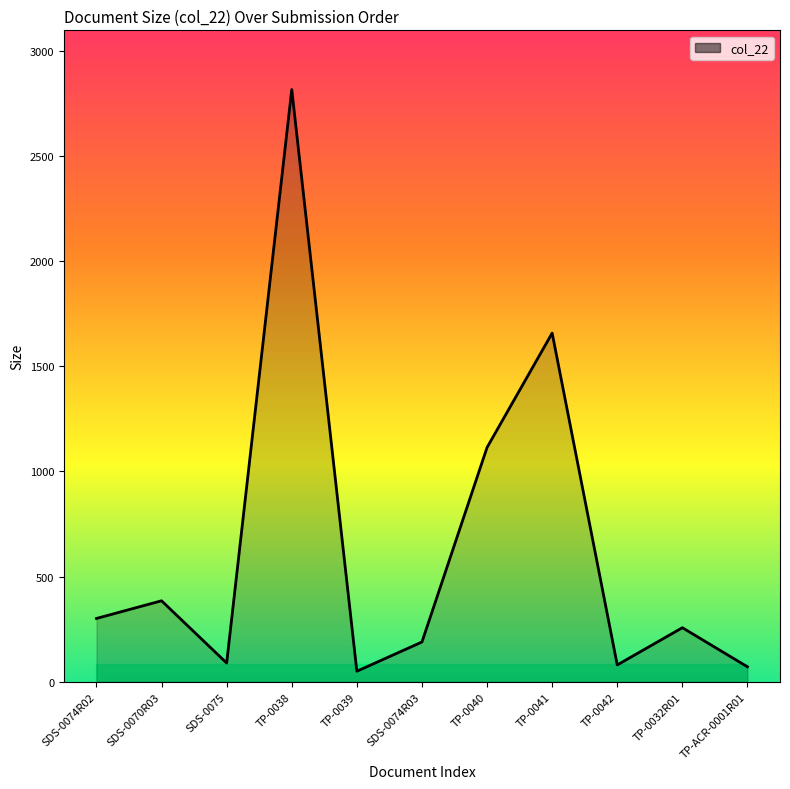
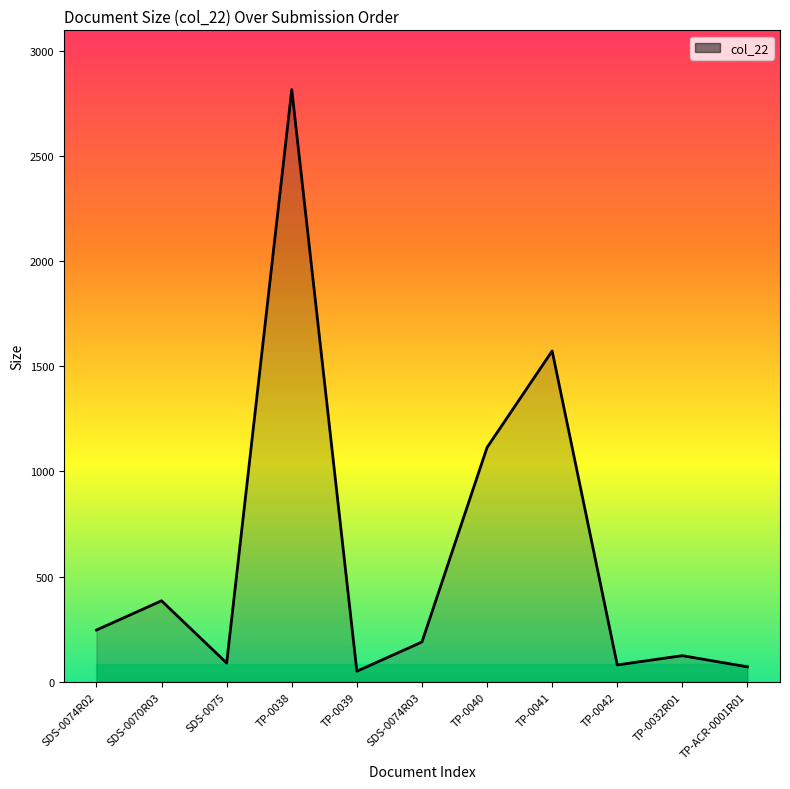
col_22, SDS-0074R02: 300 -> 250
col_22, TP-0041: 1660 -> 1570
col_22, TP-0032R01: 260 -> 120
